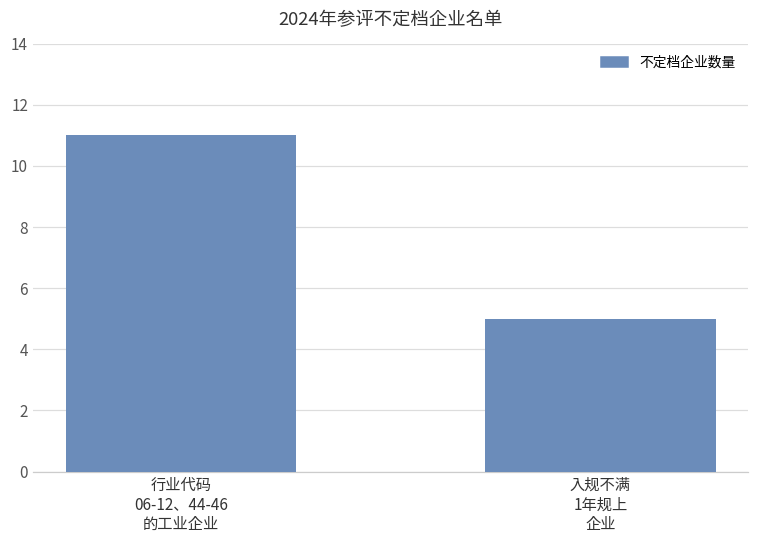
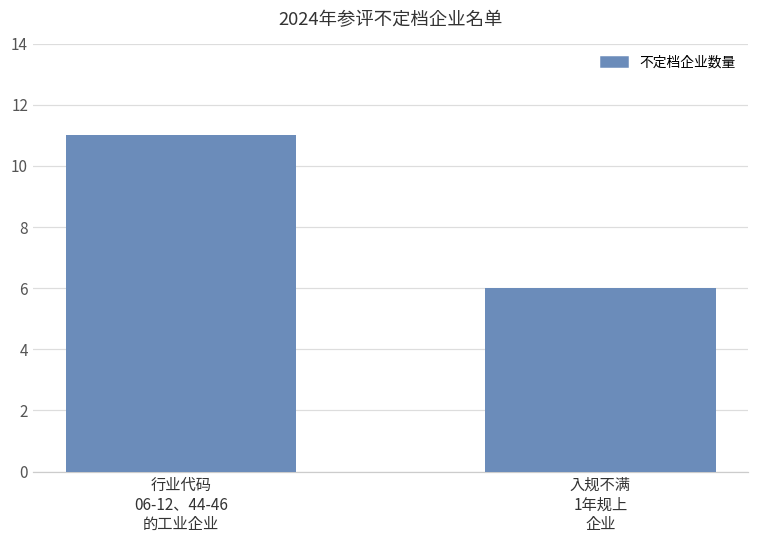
入规不满 1年规上 企业: 5 -> 6
